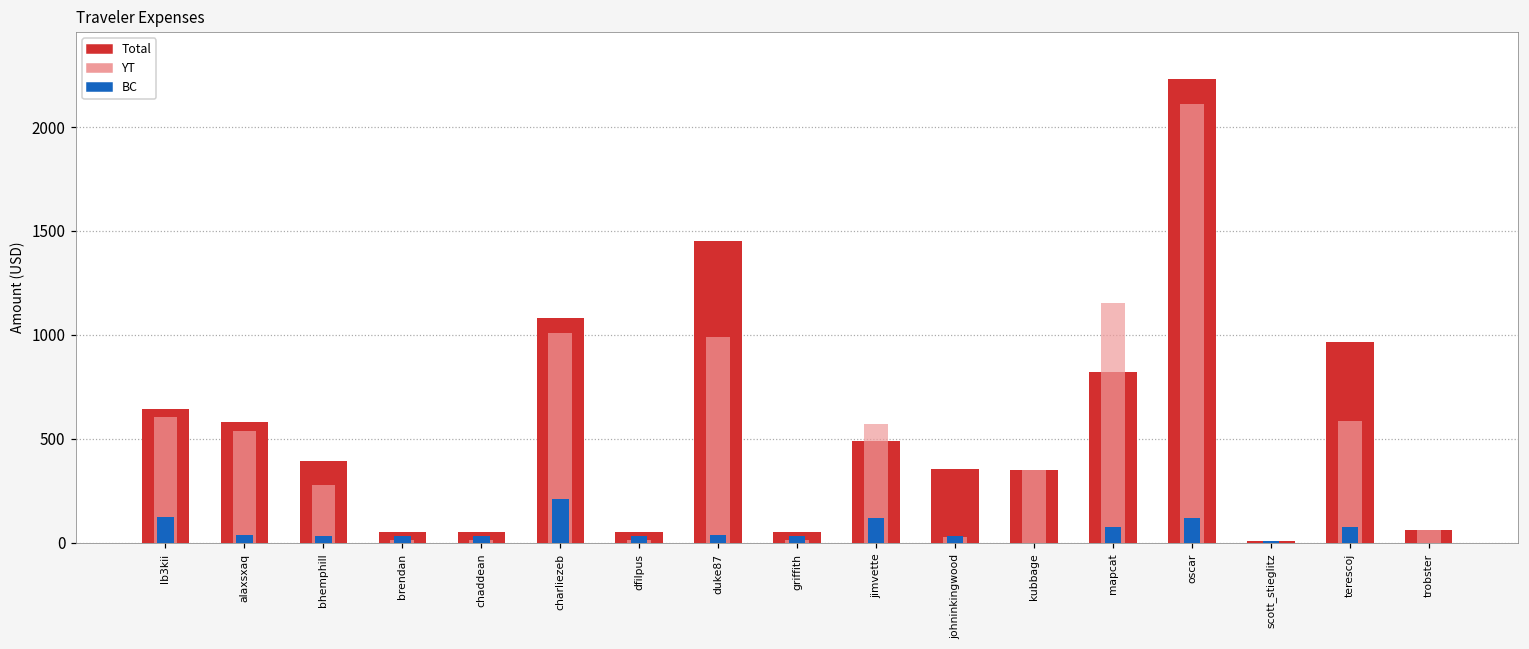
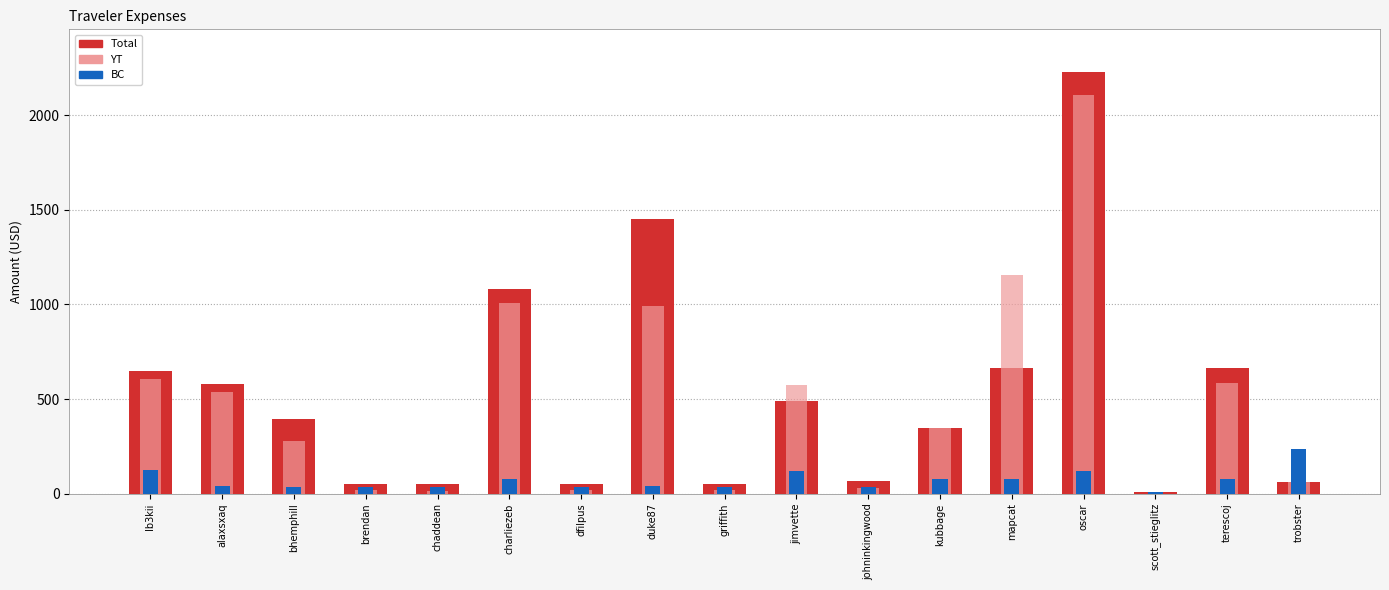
BC, charliezeb: 210 -> 80
Total, johninkingwood: 350 -> 60
BC, kubbage: 0 -> 80
Total, mapcat: 820 -> 660
Total, terescoj: 960 -> 660
BC, trobster: 0 -> 230
